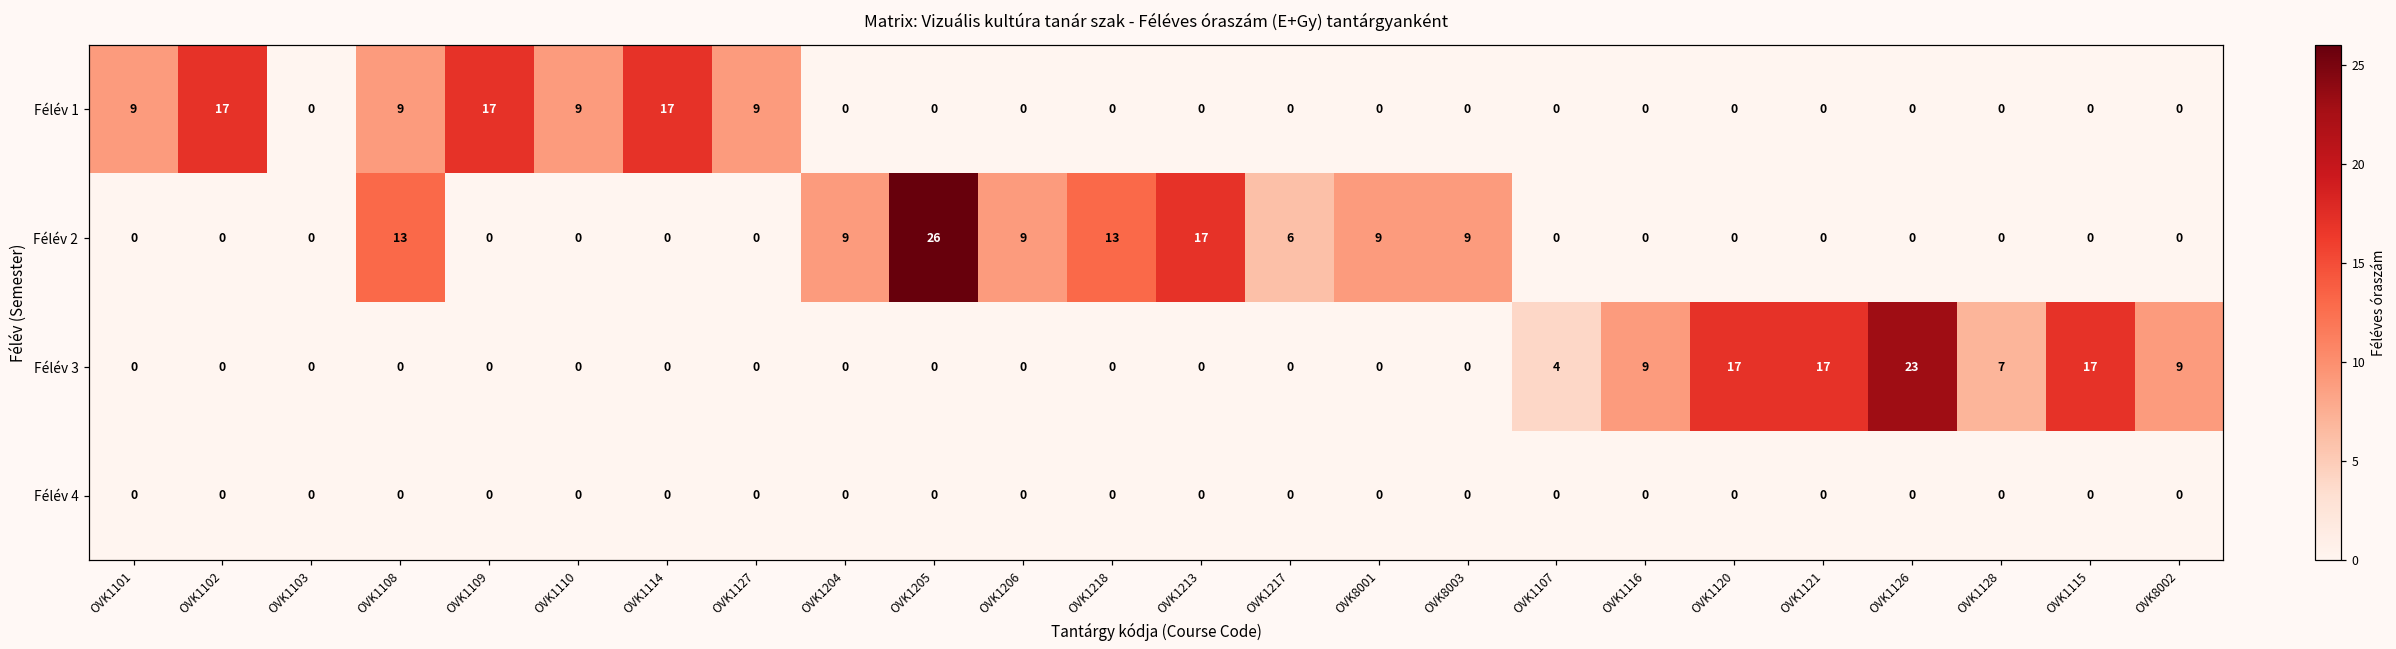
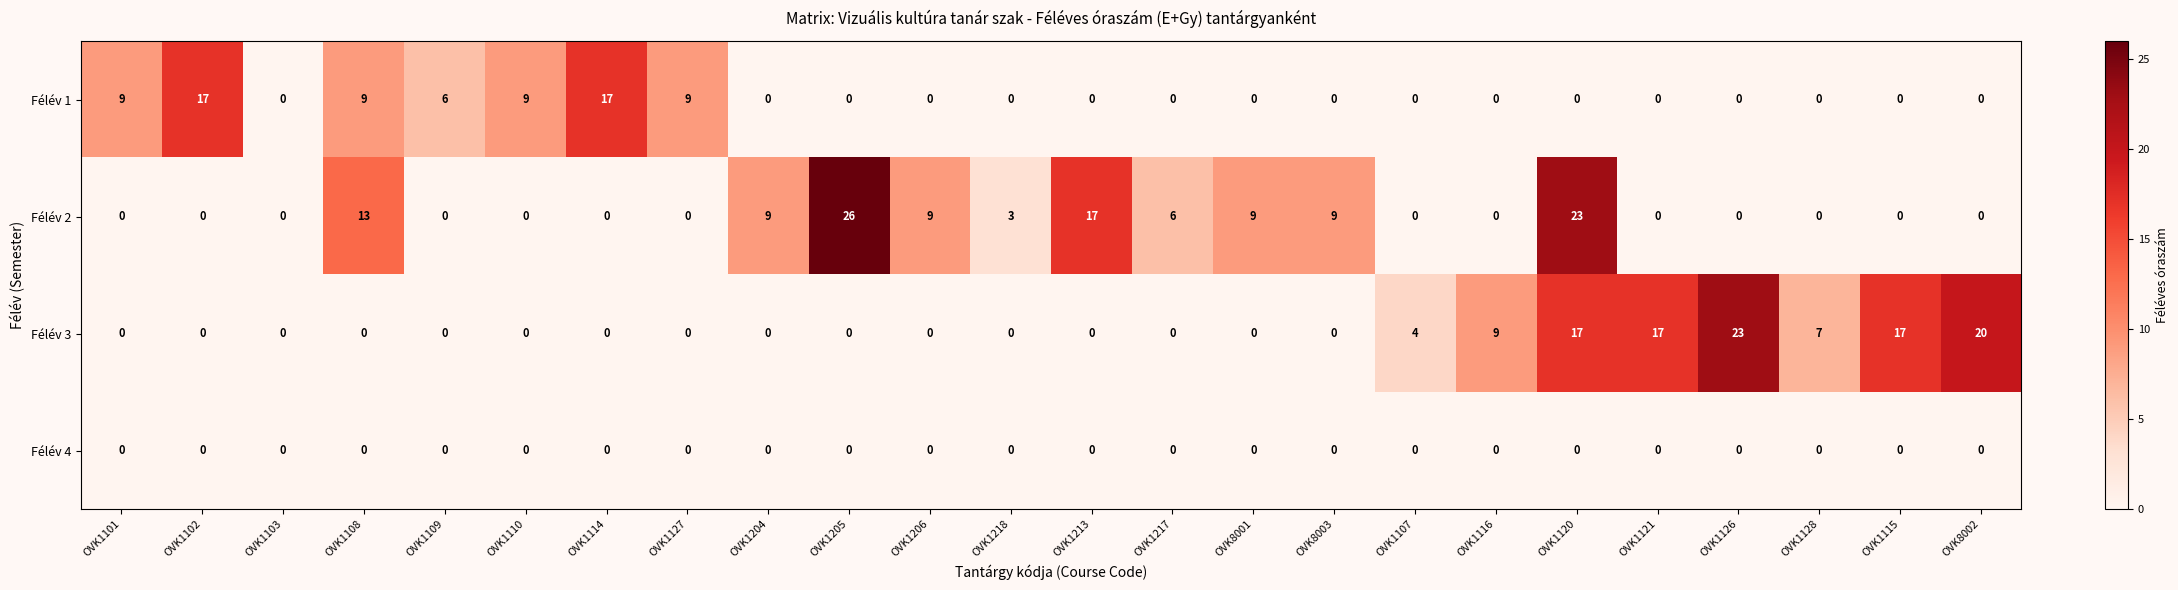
Félév 1, OVK1109: 17 -> 6
Félév 2, OVK1218: 13 -> 3
Félév 2, OVK1120: 0 -> 23
Félév 3, OVK8002: 9 -> 20
